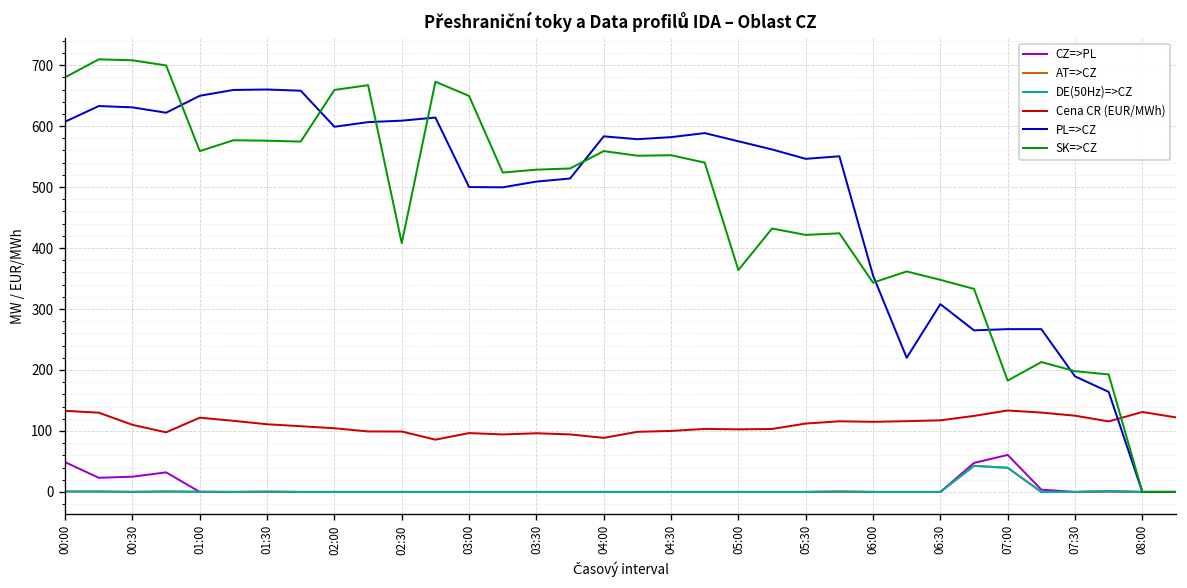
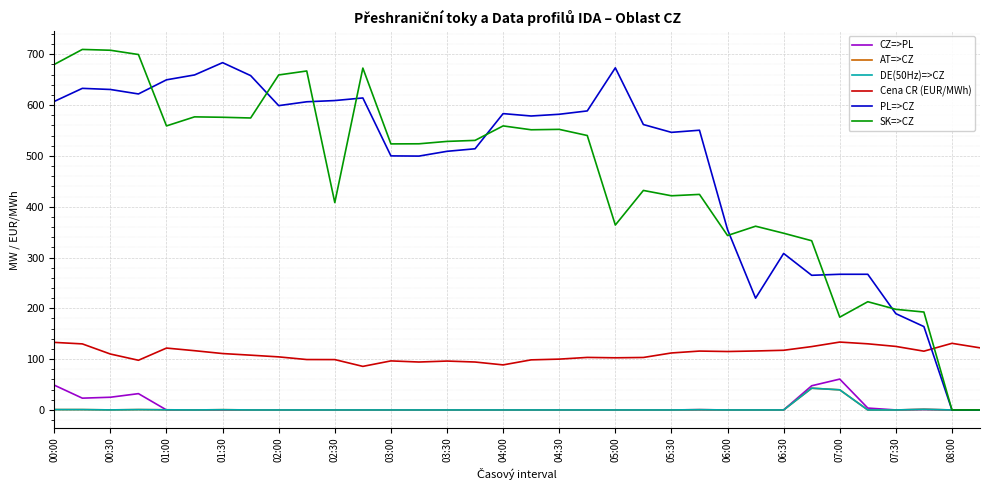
PL=>CZ, 01:30: 660 -> 680
SK=>CZ, 03:00: 650 -> 520
PL=>CZ, 05:00: 580 -> 670
